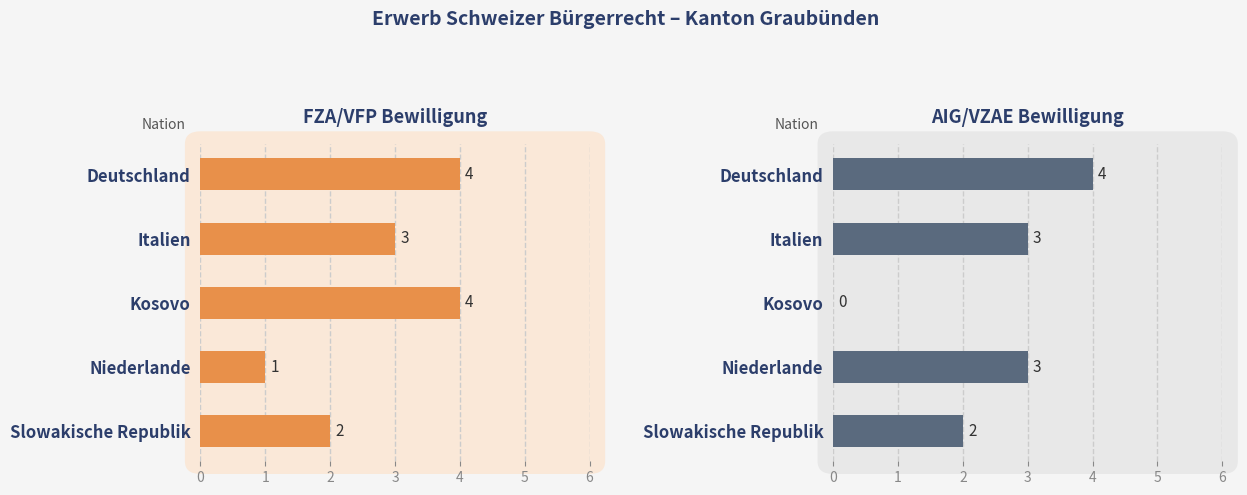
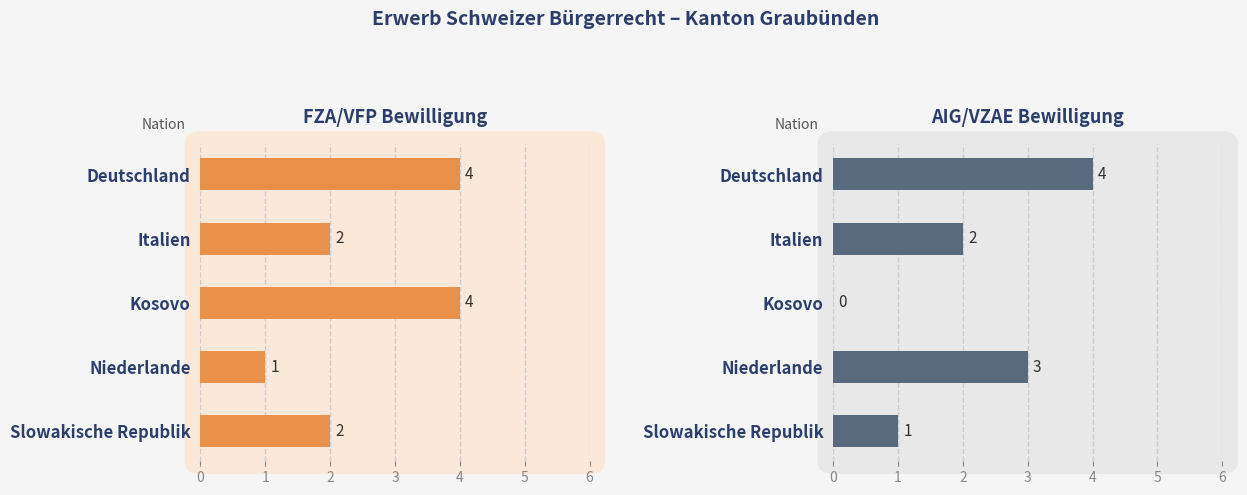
FZA/VFP Bewilligung, Italien: 3 -> 2
AIG/VZAE Bewilligung, Italien: 3 -> 2
AIG/VZAE Bewilligung, Slowakische Republik: 2 -> 1
